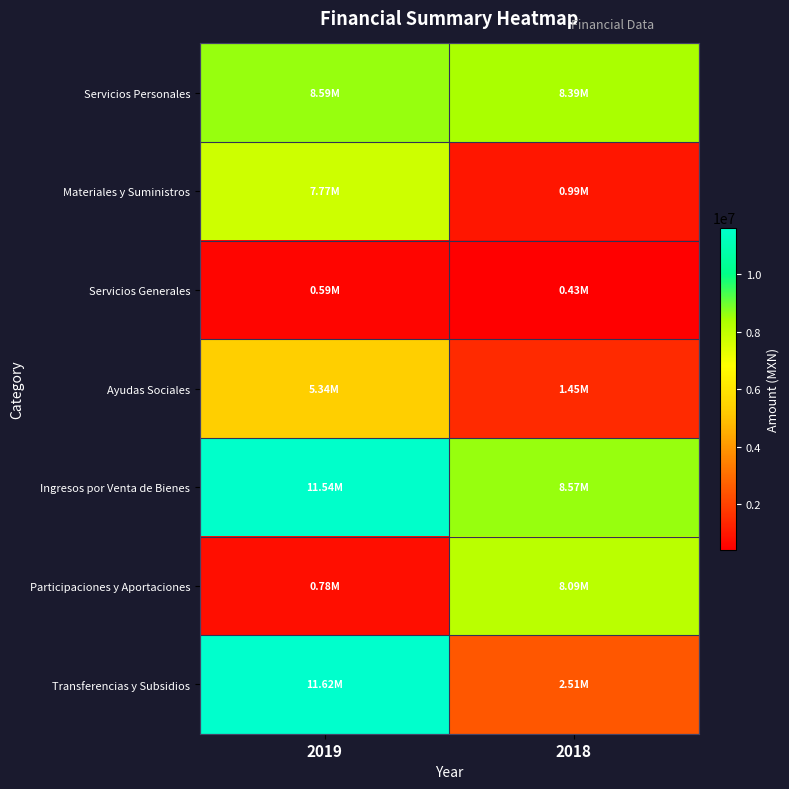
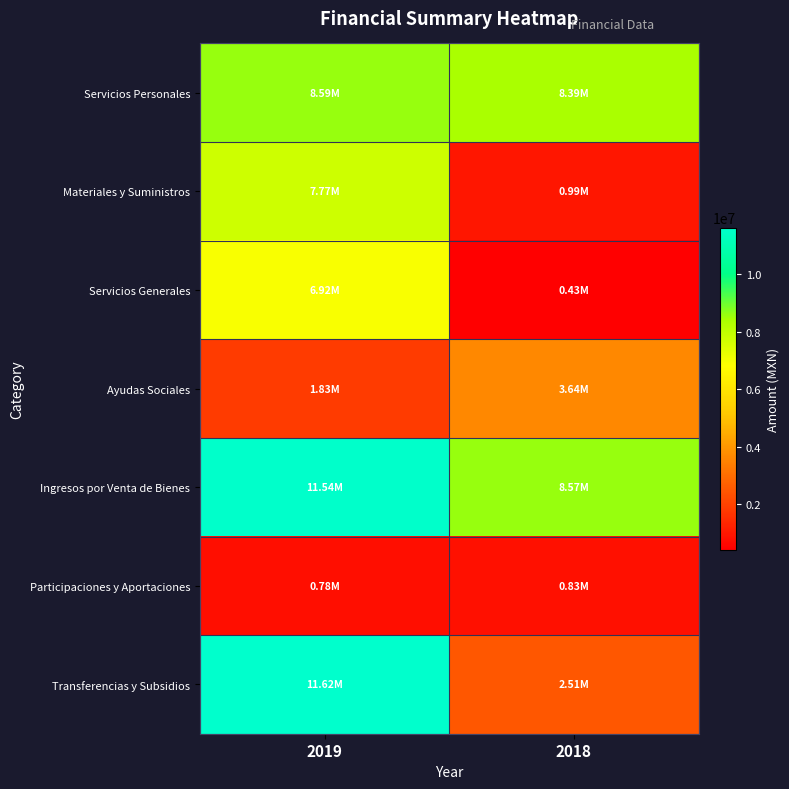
Servicios Generales, 2019: 0.59M -> 6.92M
Ayudas Sociales, 2019: 5.34M -> 1.83M
Ayudas Sociales, 2018: 1.45M -> 3.64M
Participaciones y Aportaciones, 2018: 8.09M -> 0.83M
